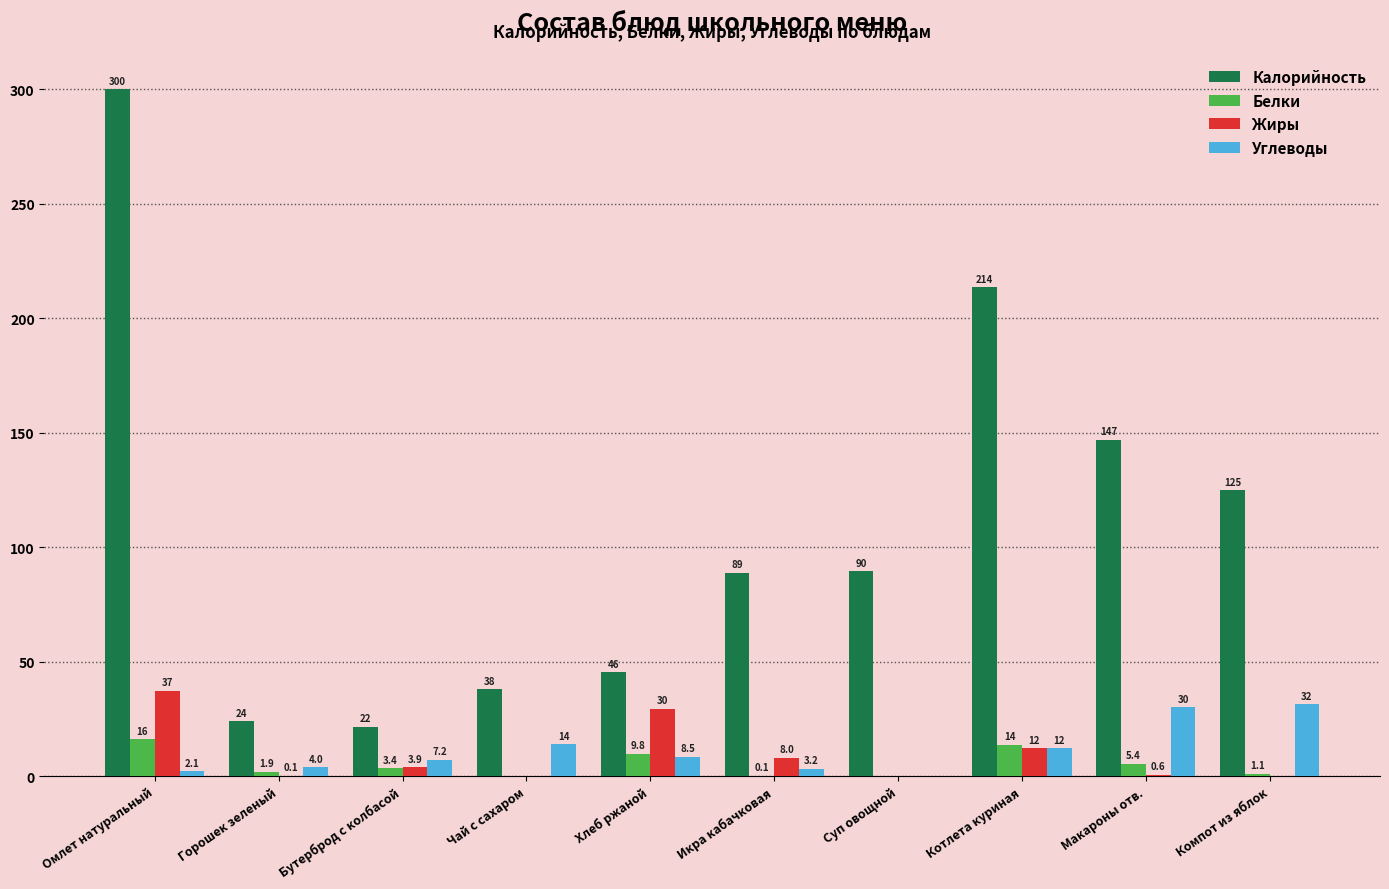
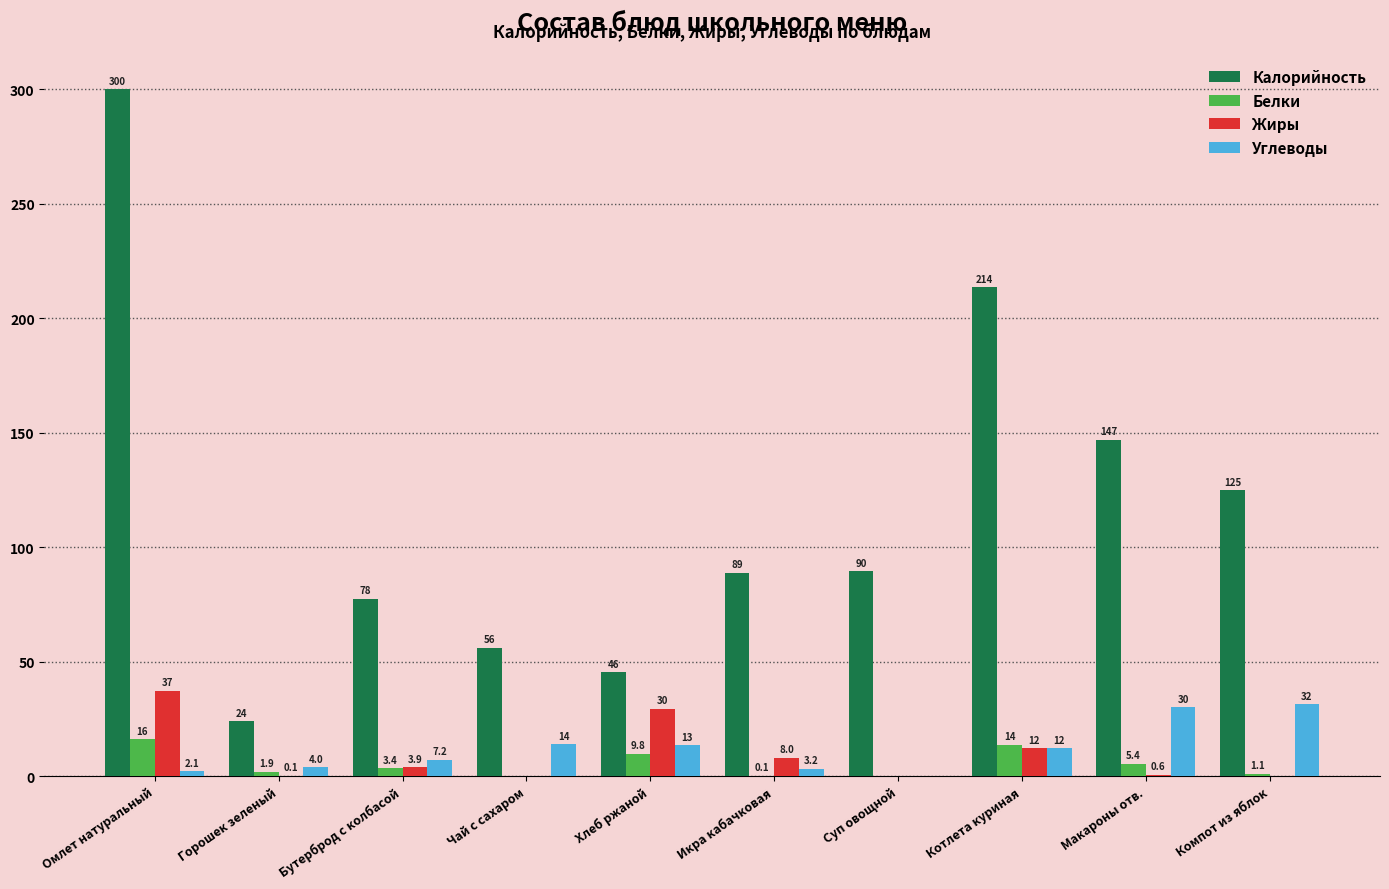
Калорийность, Бутерброд с колбасой: 22 -> 78
Калорийность, Чай с сахаром: 38 -> 56
Углеводы, Хлеб ржаной: 8.5 -> 13
